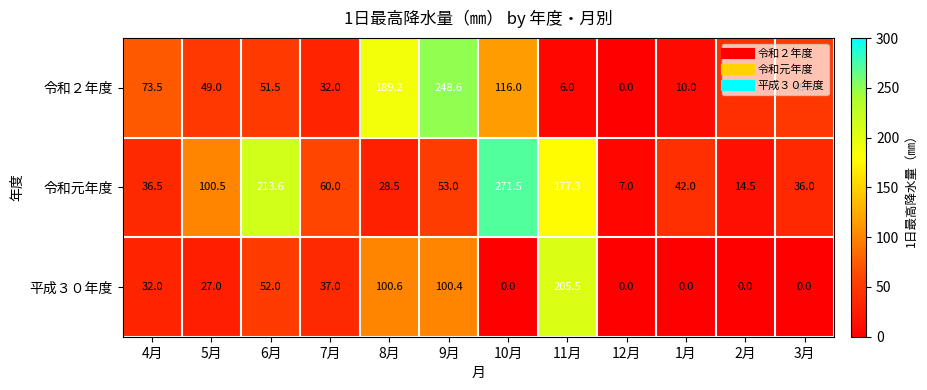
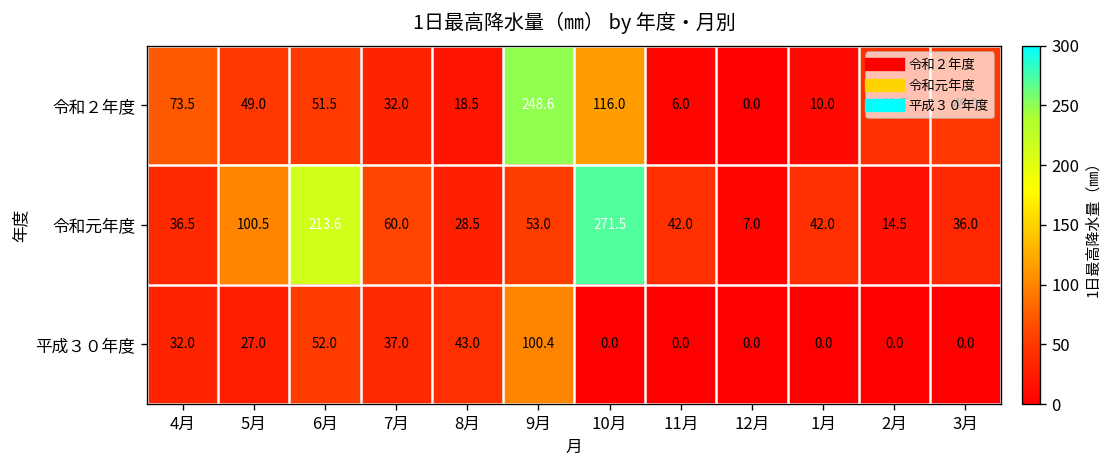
令和２年度, 8月: 189.2 -> 18.5
令和元年度, 11月: 177.3 -> 42.0
平成３０年度, 8月: 100.6 -> 43.0
平成３０年度, 11月: 205.5 -> 0.0
